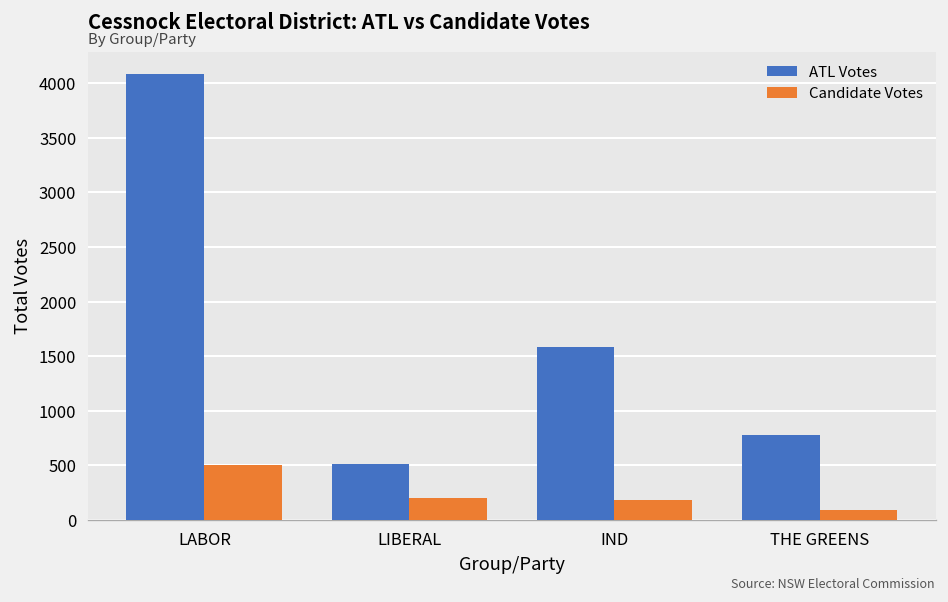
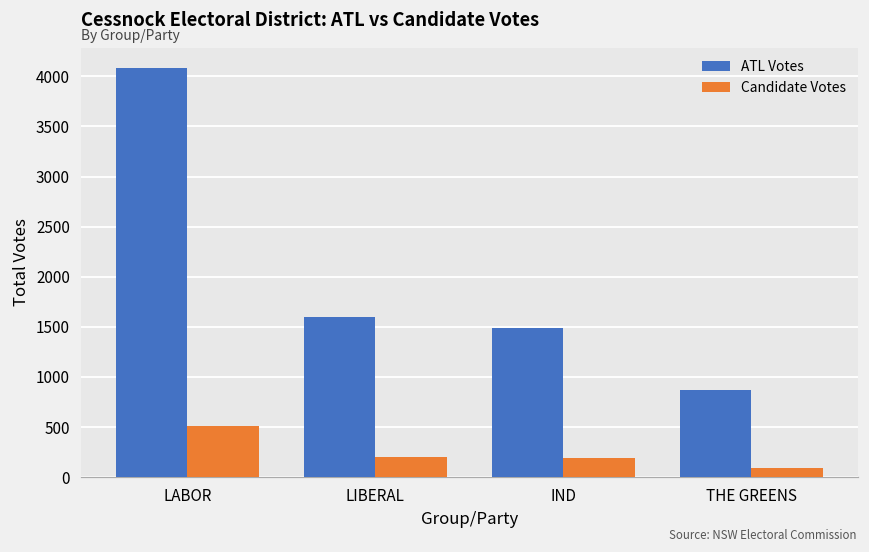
ATL Votes, LIBERAL: 500 -> 1600
ATL Votes, IND: 1600 -> 1500
ATL Votes, THE GREENS: 800 -> 900
